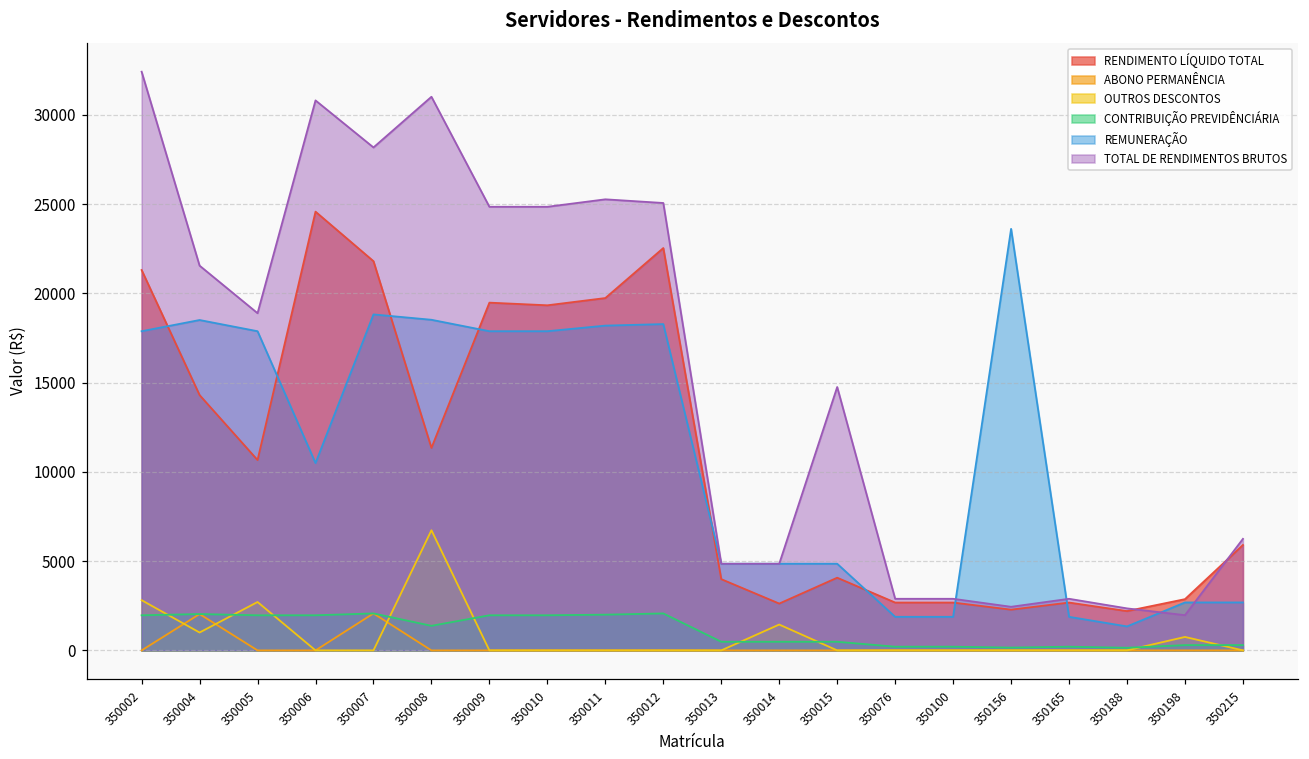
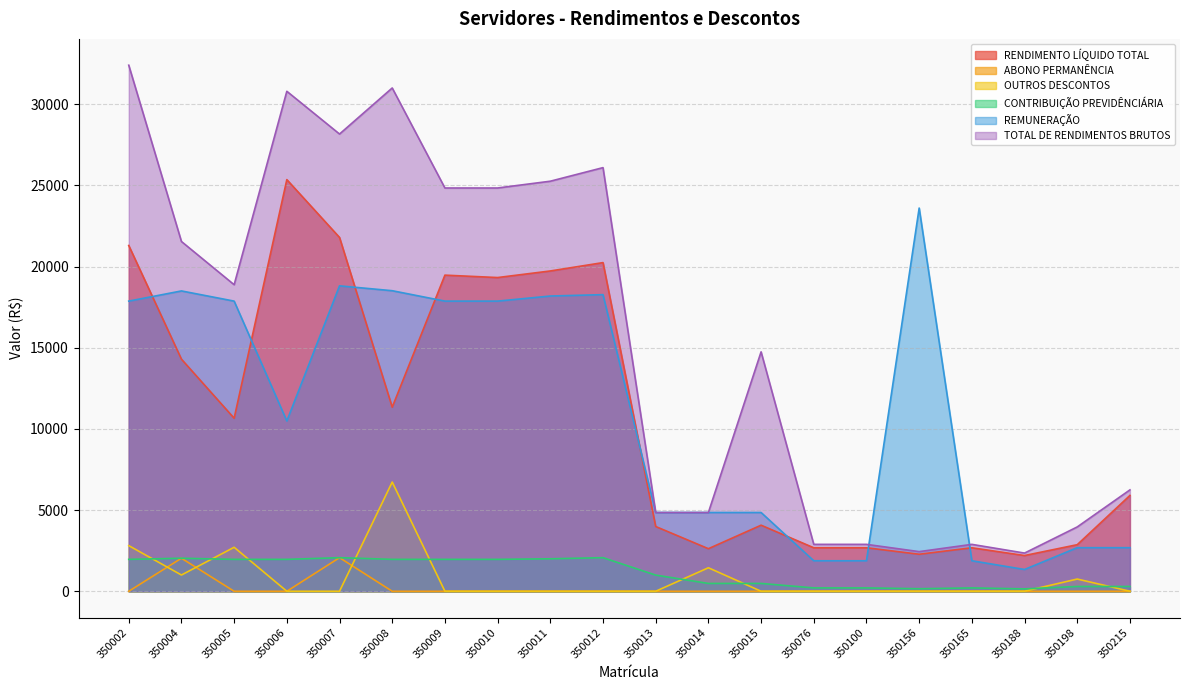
RENDIMENTO LÍQUIDO TOTAL, 350006: 24600 -> 25400
CONTRIBUIÇÃO PREVIDÊNCIÁRIA, 350008: 1400 -> 2000
RENDIMENTO LÍQUIDO TOTAL, 350012: 22500 -> 20200
TOTAL DE RENDIMENTOS BRUTOS, 350012: 25100 -> 26100
CONTRIBUIÇÃO PREVIDÊNCIÁRIA, 350013: 500 -> 1000
TOTAL DE RENDIMENTOS BRUTOS, 350198: 2000 -> 4000
